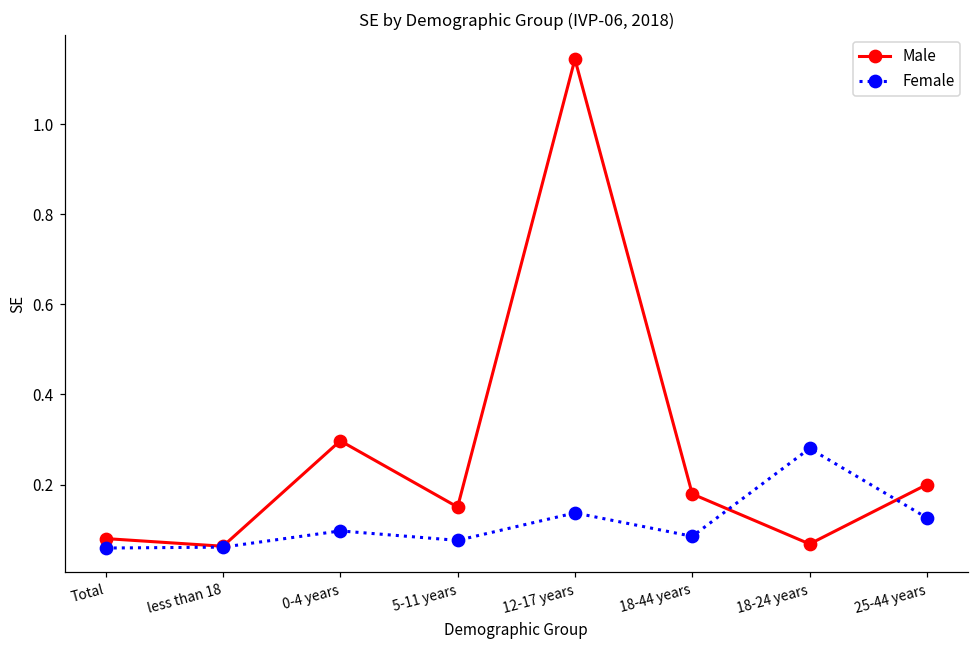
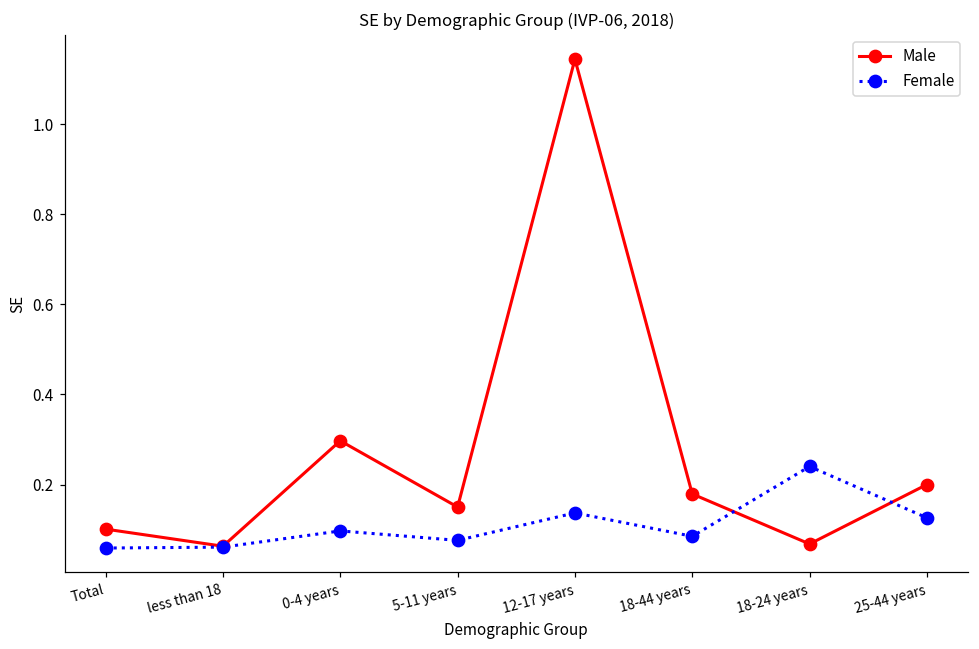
Male, Total: 0.08 -> 0.10
Female, 18-24 years: 0.28 -> 0.24
